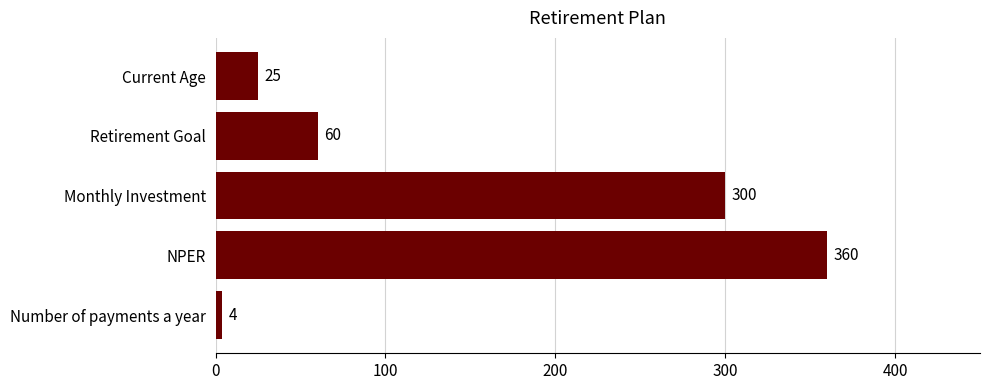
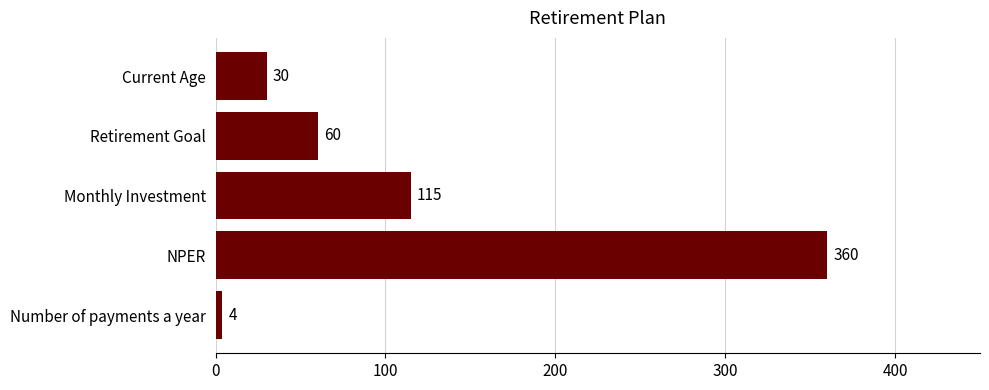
Current Age: 25 -> 30
Monthly Investment: 300 -> 115
